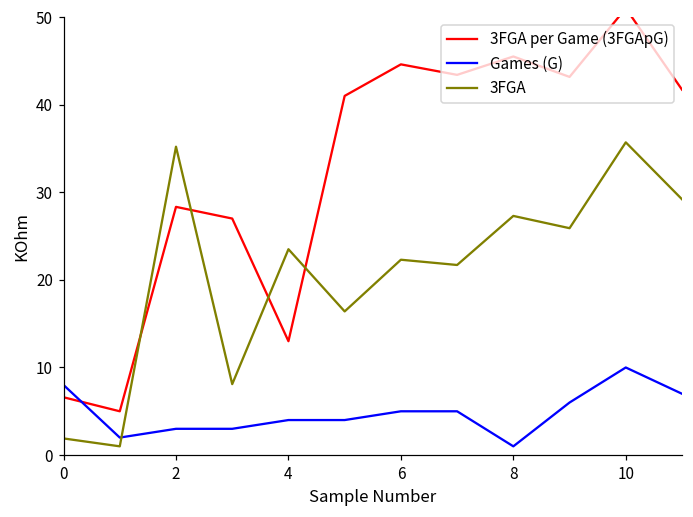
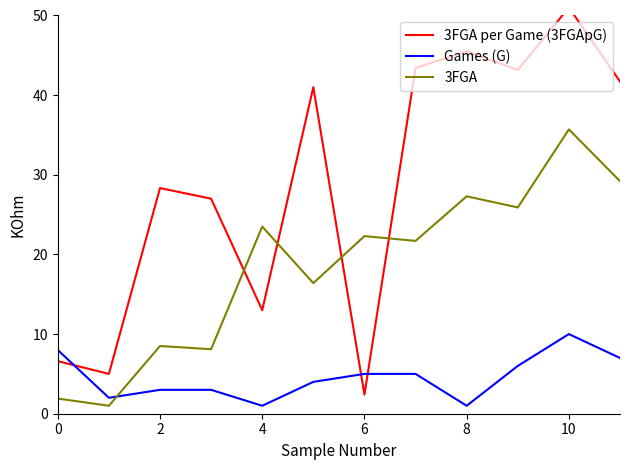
3FGA, 2: 35 -> 9
Games (G), 4: 4 -> 1
3FGA per Game (3FGApG), 6: 45 -> 2
